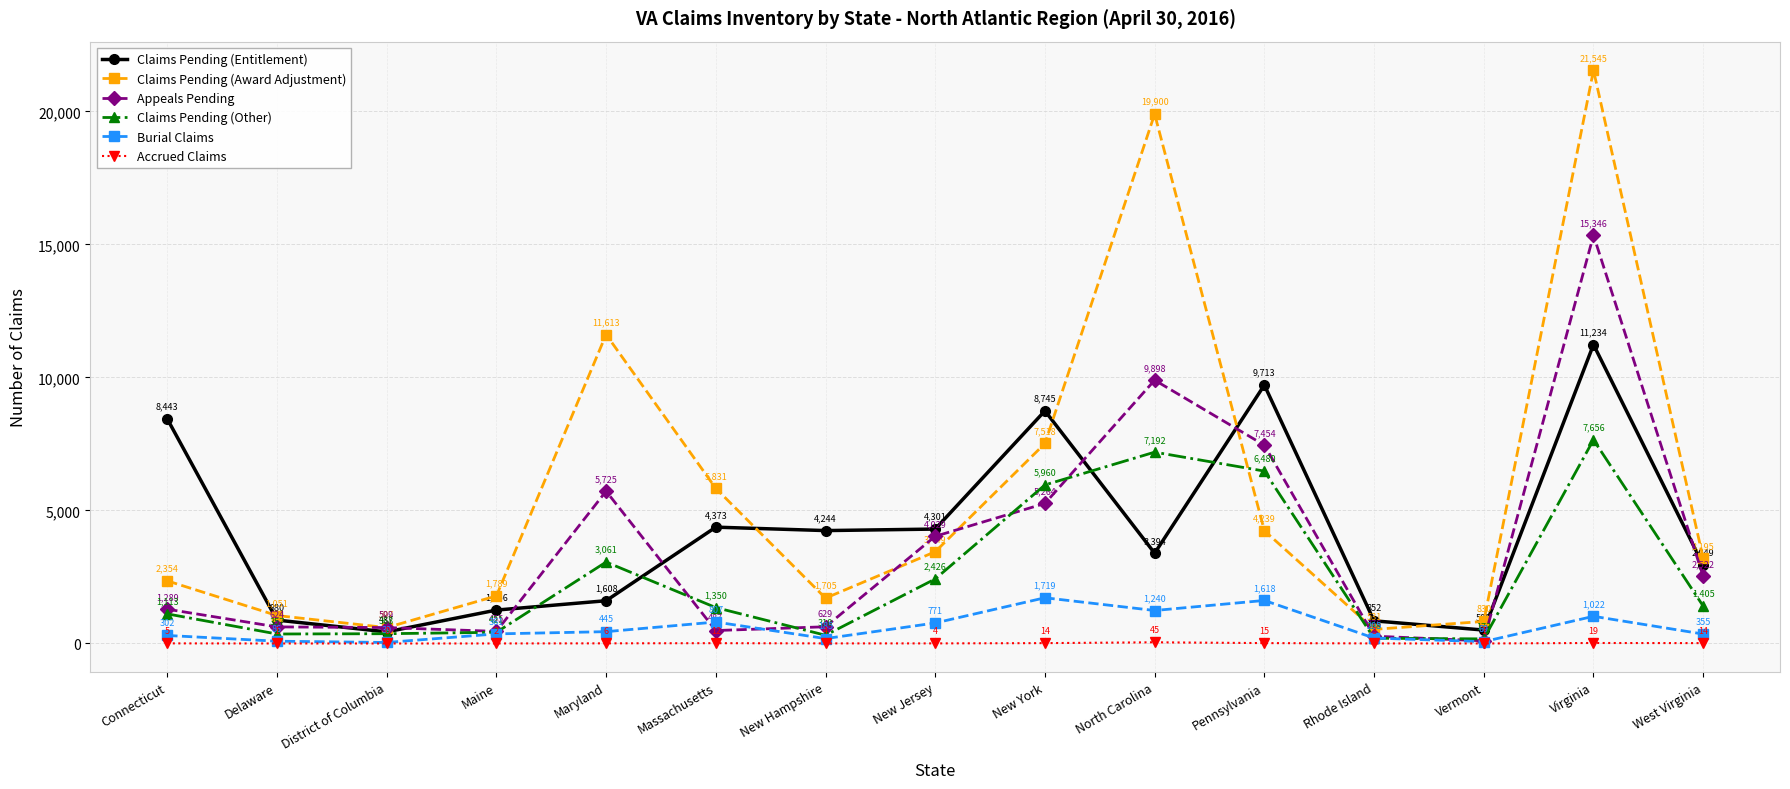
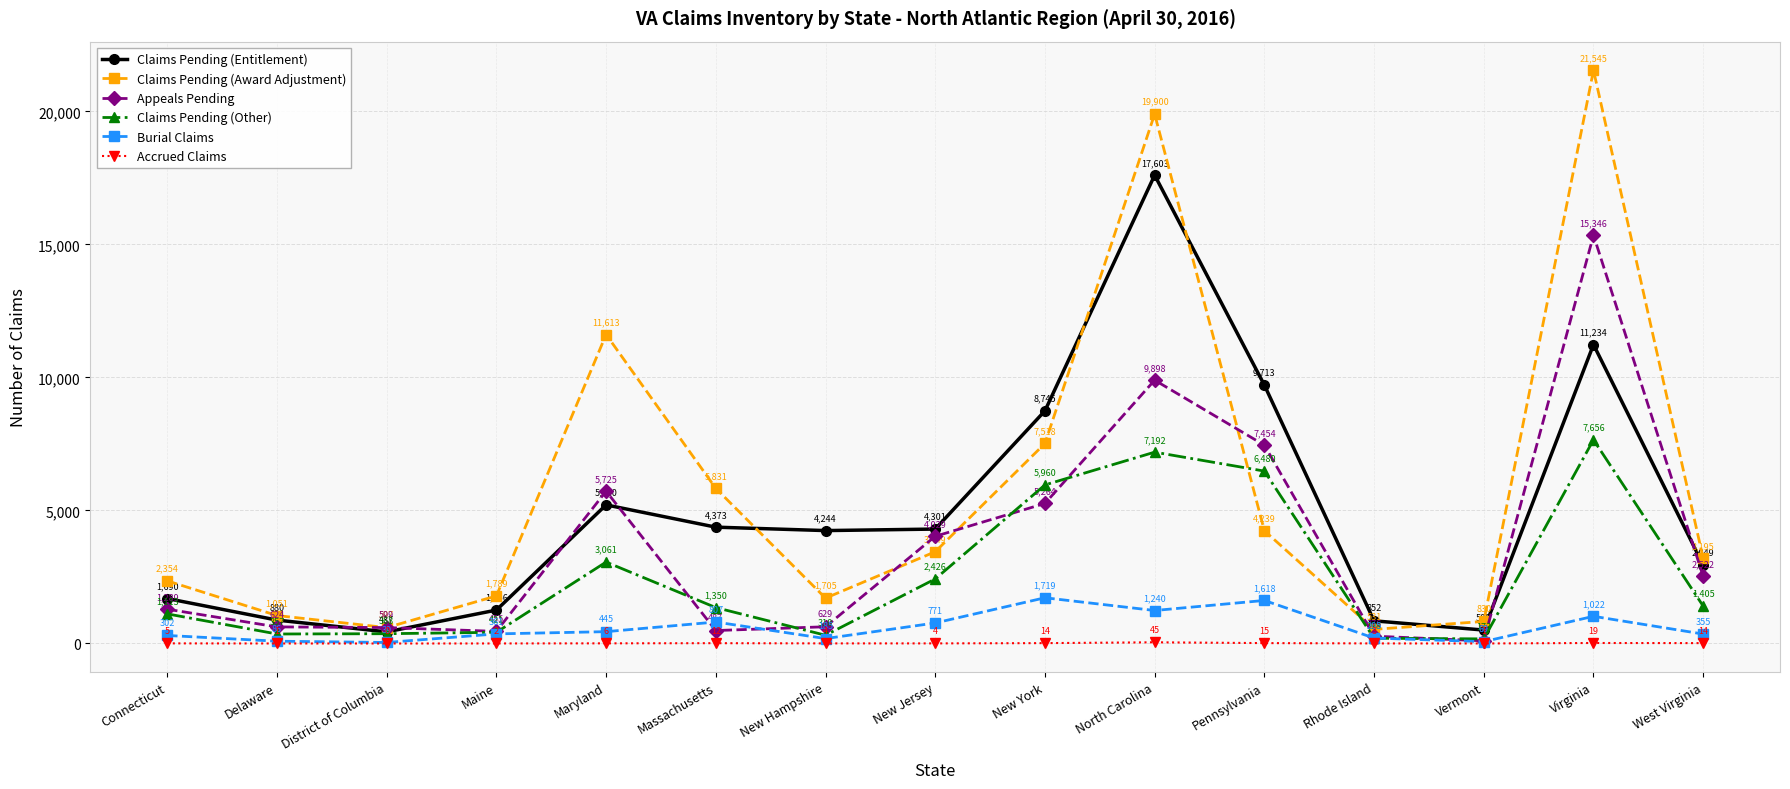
Claims Pending (Entitlement), Connecticut: 8,443 -> 1,690
Claims Pending (Entitlement), Maryland: 1,608 -> 5,210
Claims Pending (Entitlement), North Carolina: 3,394 -> 17,603
